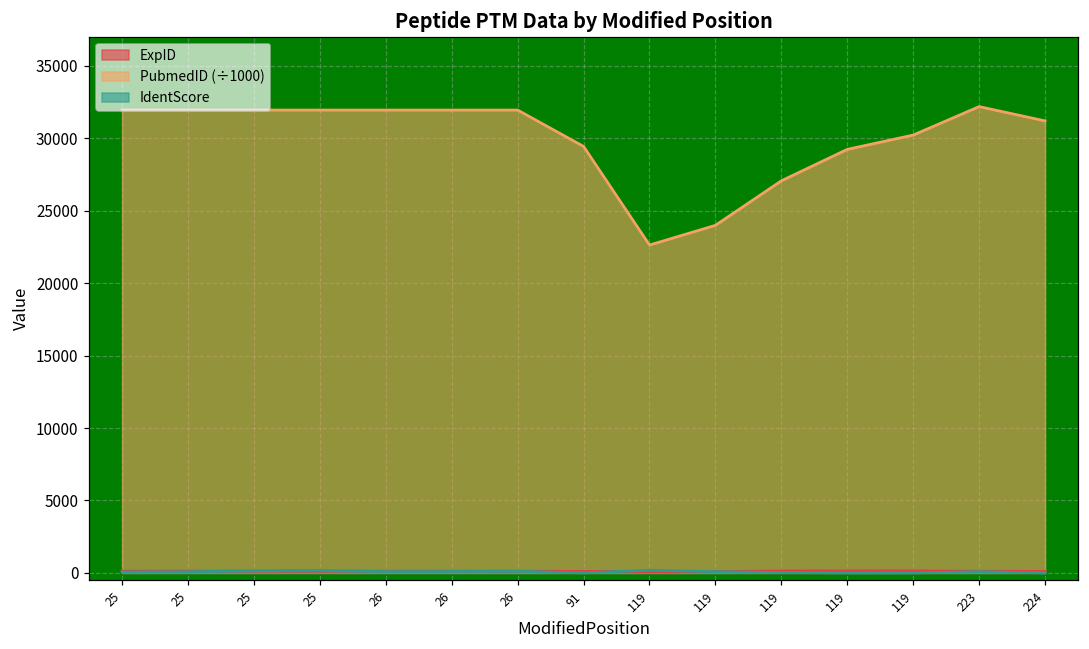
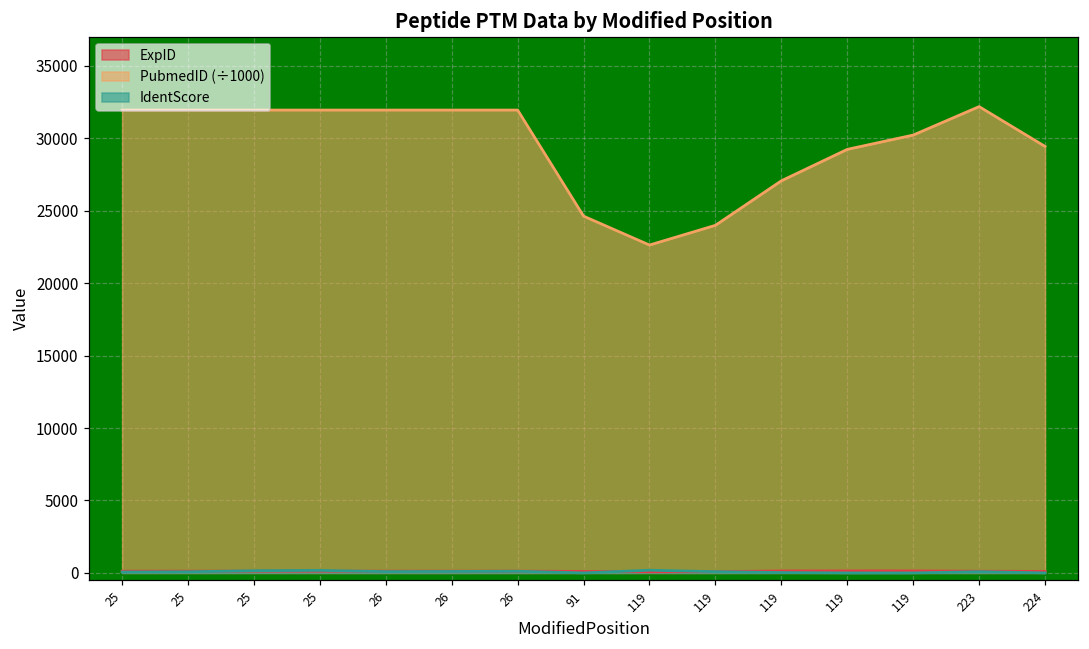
PubmedID (÷1000), 91: 29400 -> 24600
PubmedID (÷1000), 224: 31200 -> 29400
